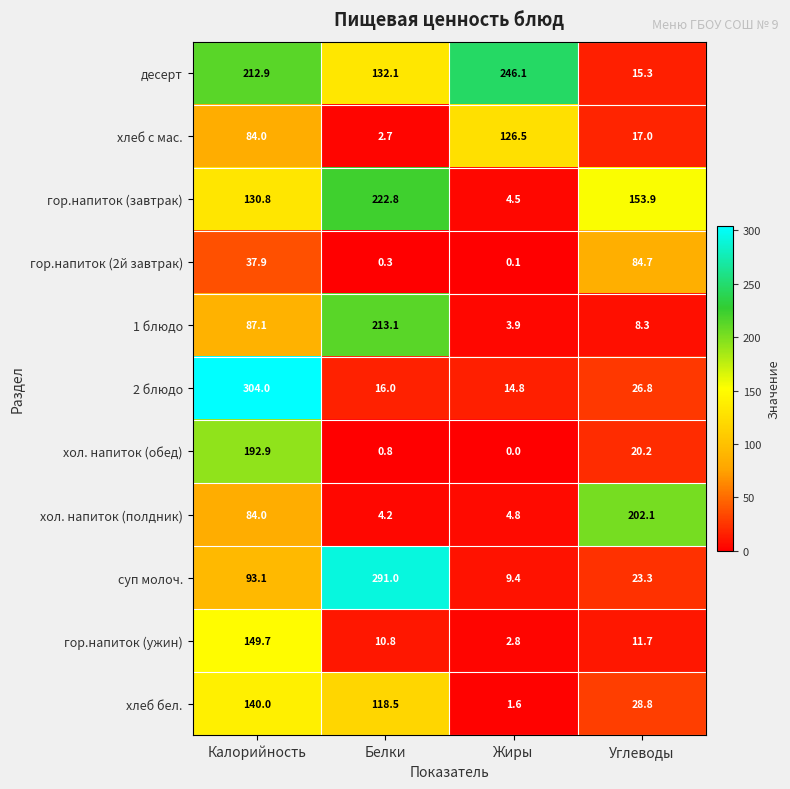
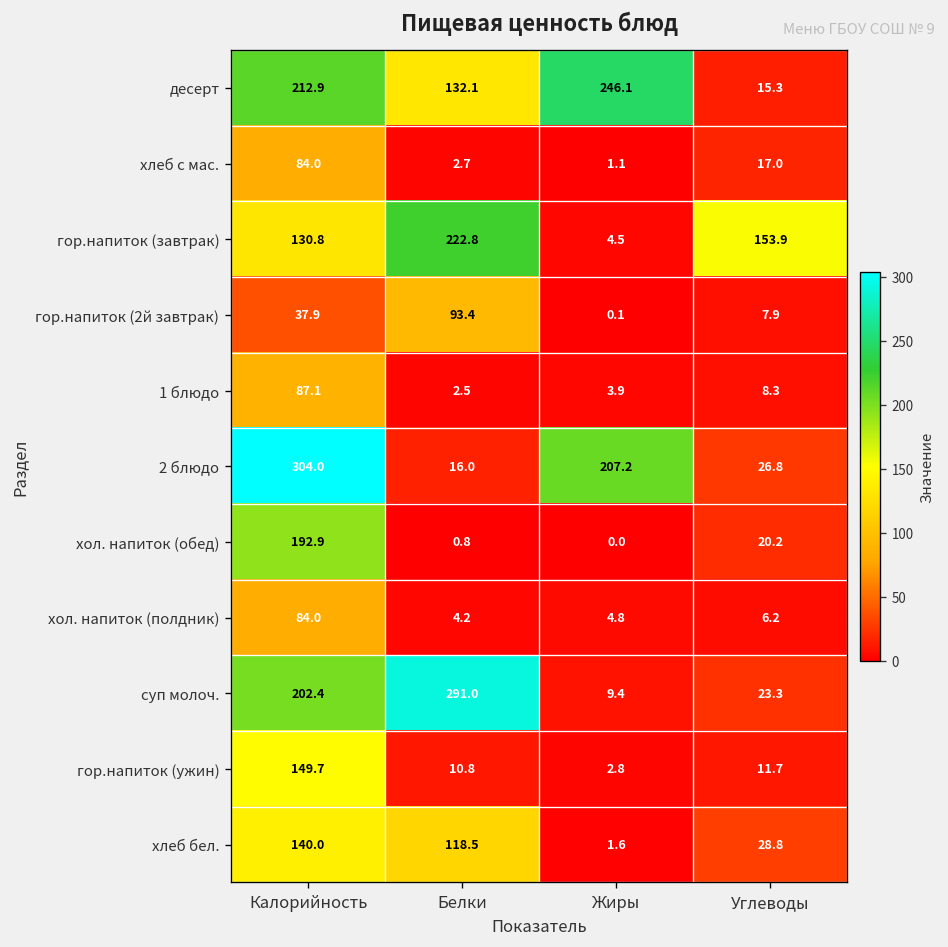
хлеб с мас., Жиры: 126.5 -> 1.1
гор.напиток (2й завтрак), Белки: 0.3 -> 93.4
гор.напиток (2й завтрак), Углеводы: 84.7 -> 7.9
1 блюдо, Белки: 213.1 -> 2.5
2 блюдо, Жиры: 14.8 -> 207.2
хол. напиток (полдник), Углеводы: 202.1 -> 6.2
суп молоч., Калорийность: 93.1 -> 202.4
